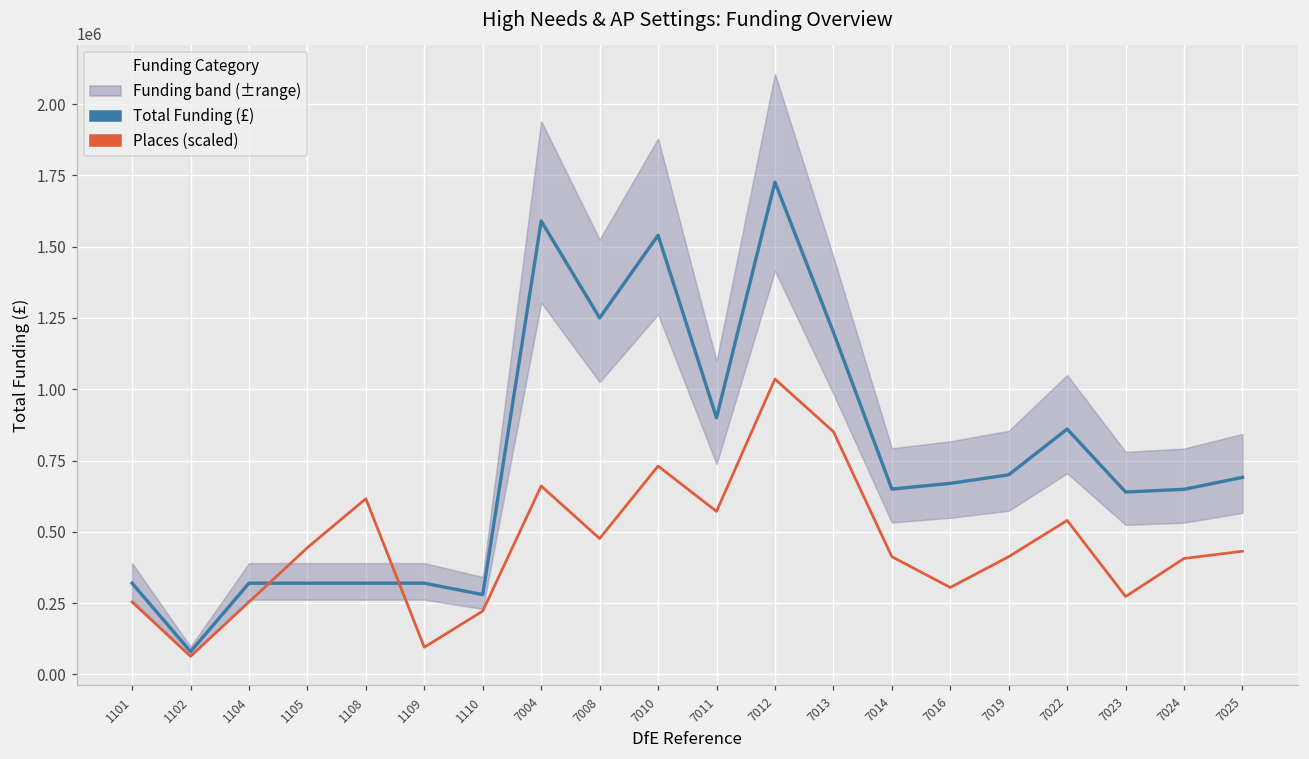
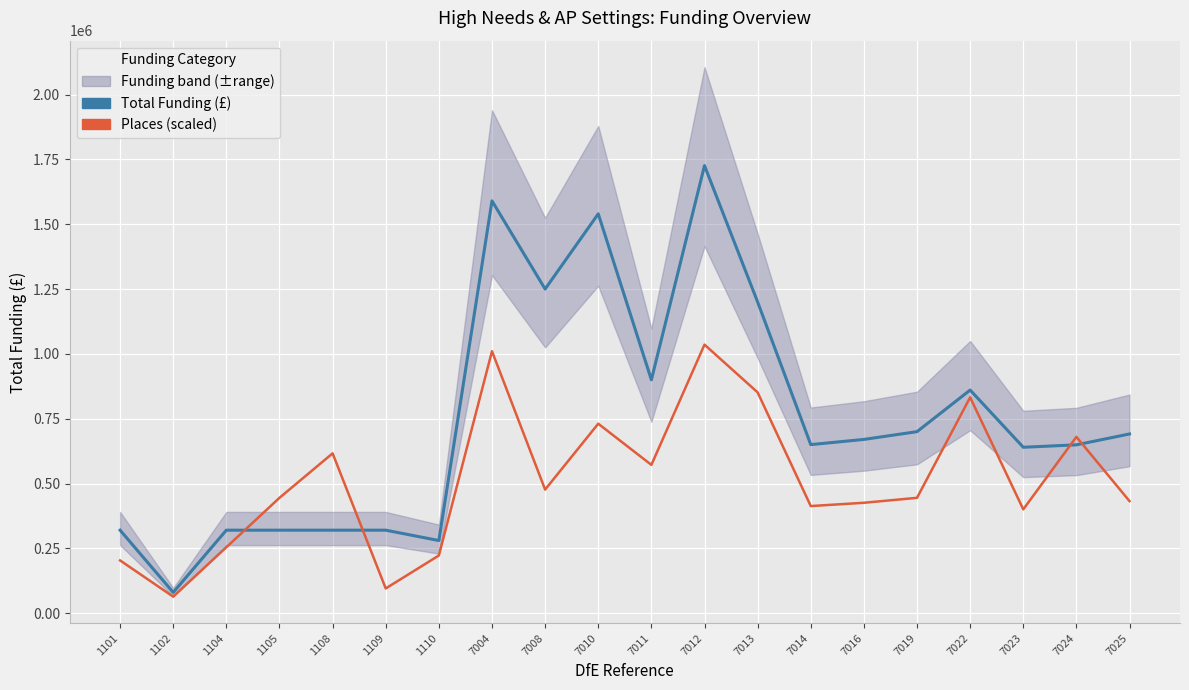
Places (scaled), 1101: 250000 -> 200000
Places (scaled), 7004: 660000 -> 1010000
Places (scaled), 7016: 300000 -> 430000
Places (scaled), 7019: 410000 -> 440000
Places (scaled), 7022: 540000 -> 830000
Places (scaled), 7023: 270000 -> 400000
Places (scaled), 7024: 410000 -> 680000
